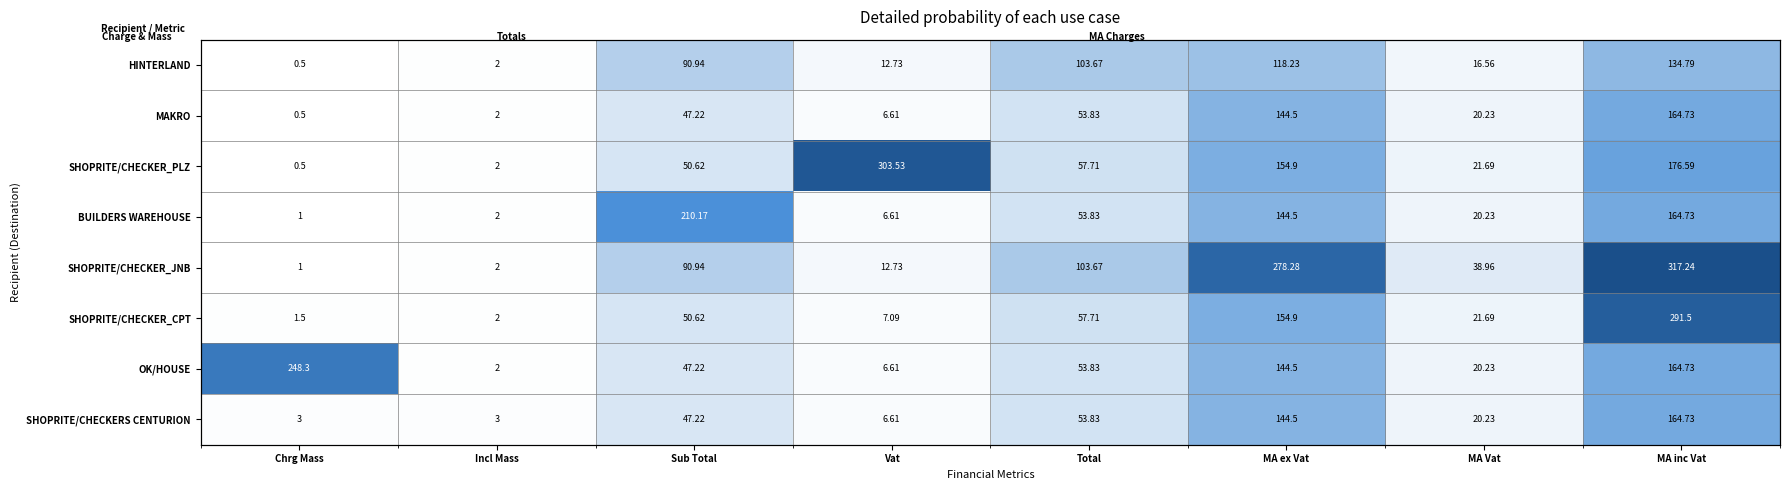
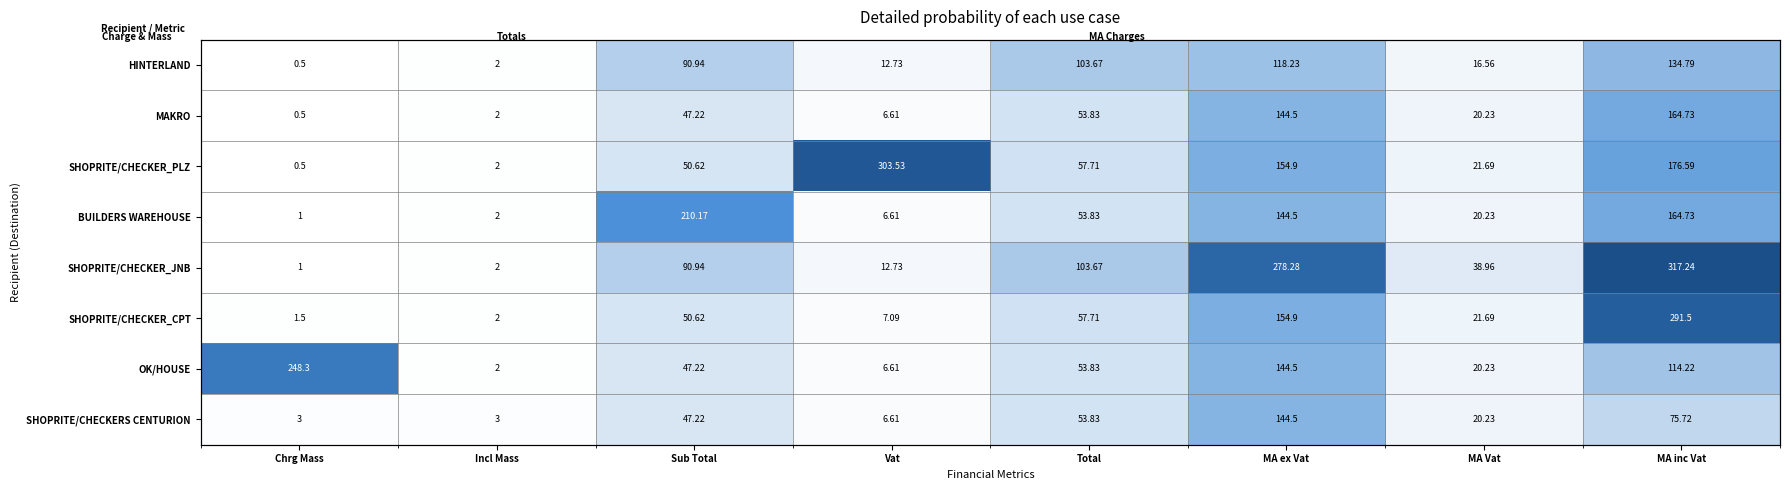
OK/HOUSE, MA inc Vat: 164.73 -> 114.22
SHOPRITE/CHECKERS CENTURION, MA inc Vat: 164.73 -> 75.72
